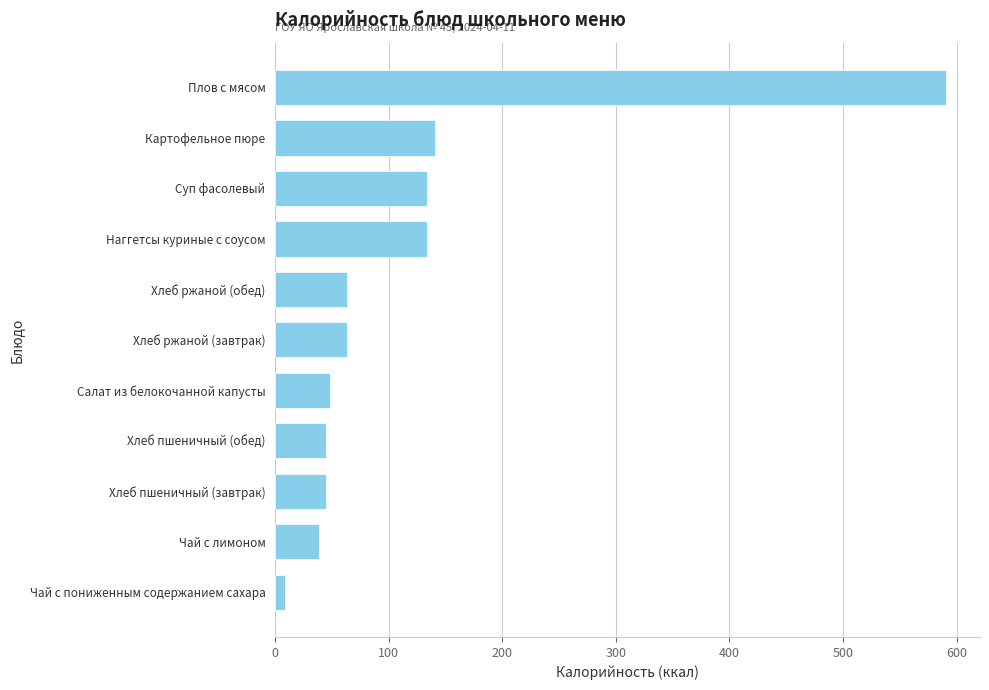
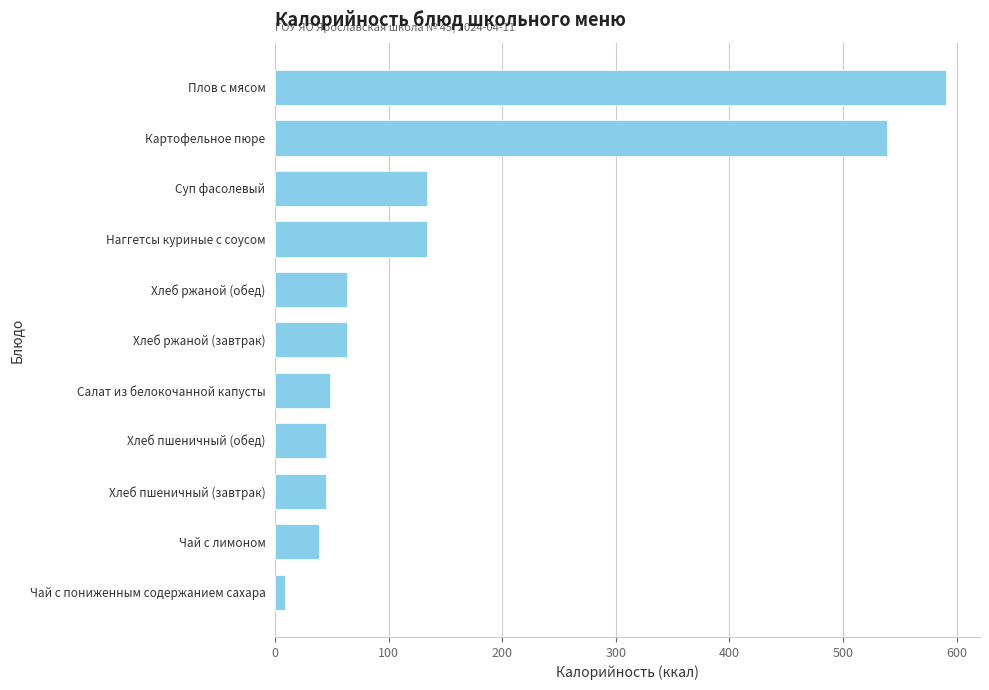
Картофельное пюре: 141 -> 539
